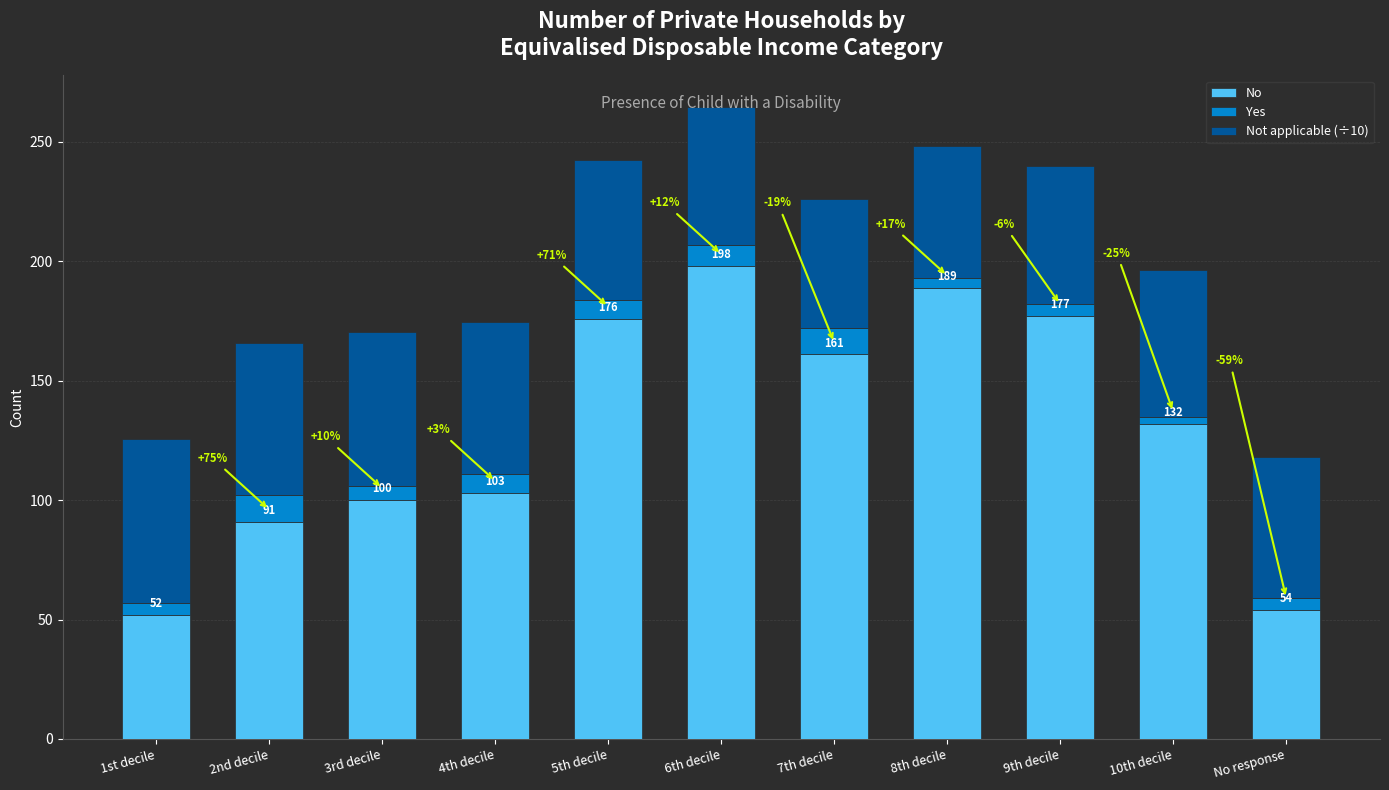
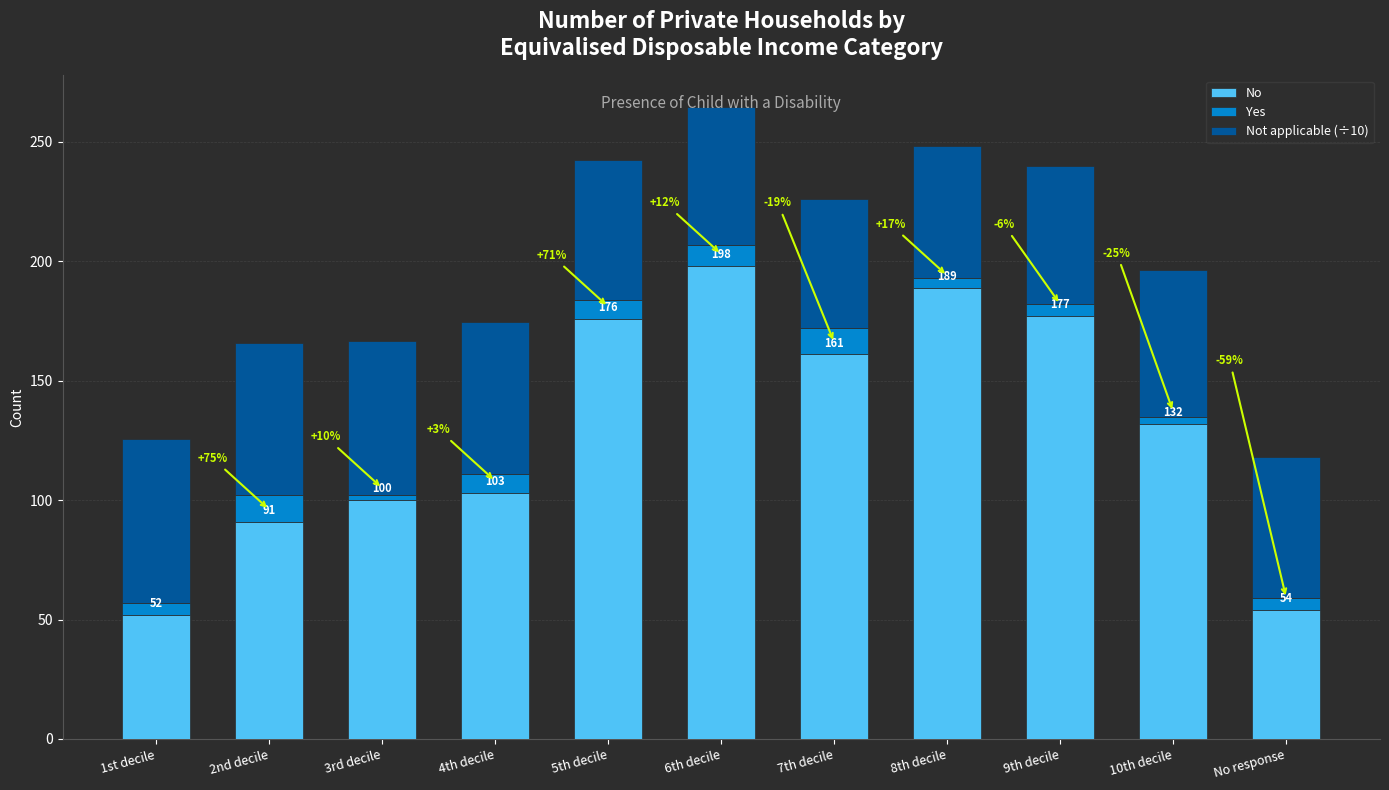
Yes, 3rd decile: 6 -> 2
